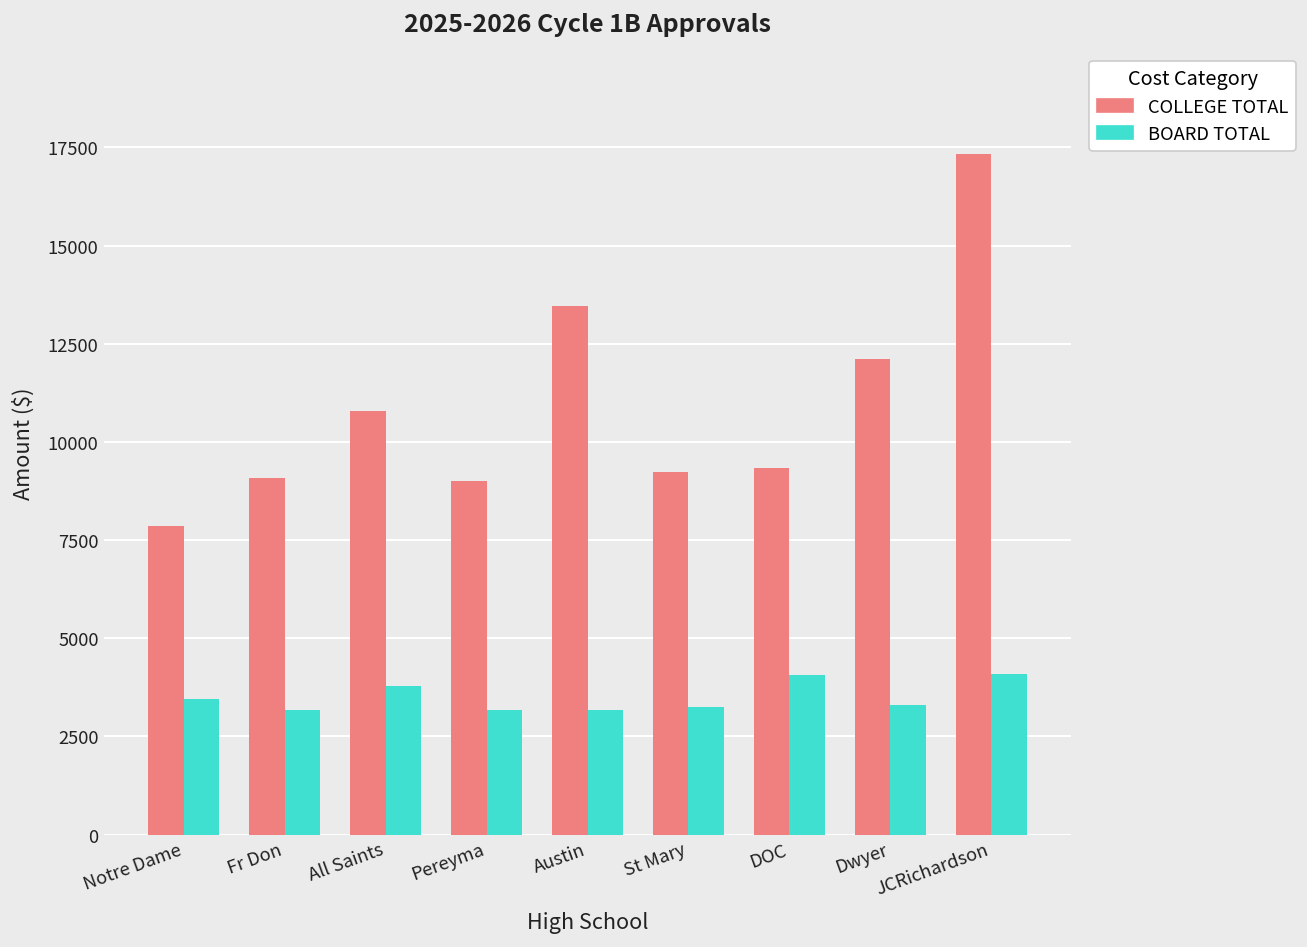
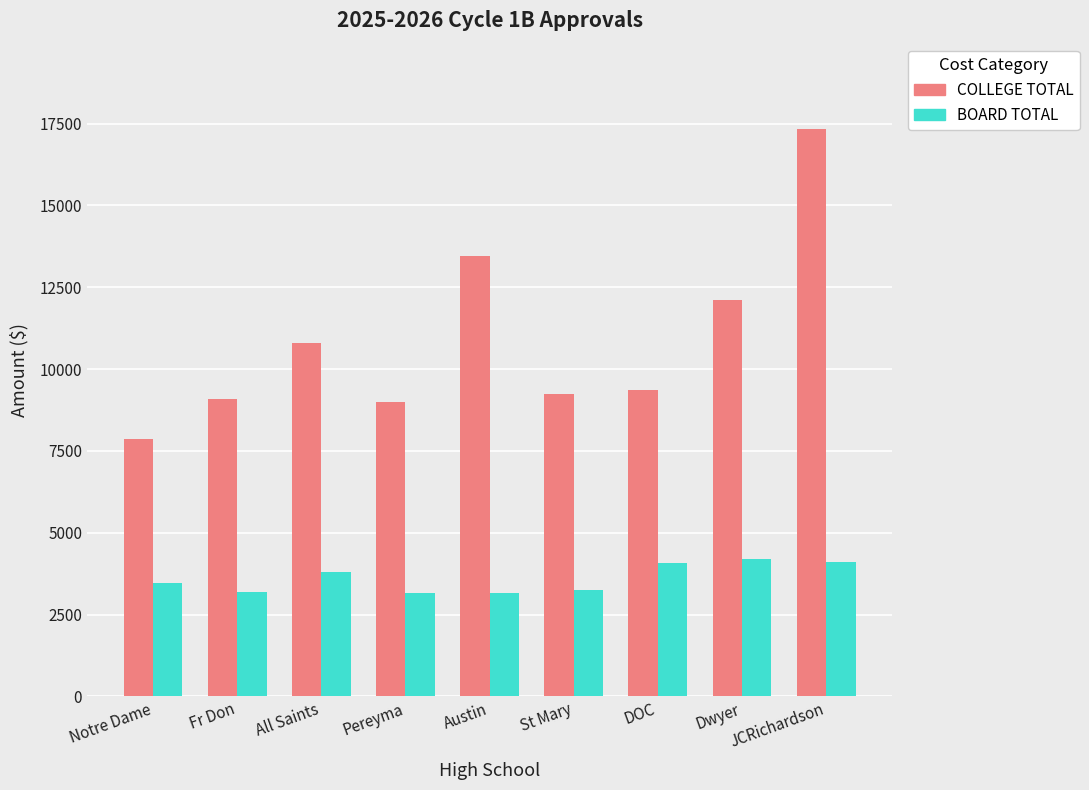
BOARD TOTAL, Dwyer: 3300 -> 4200
